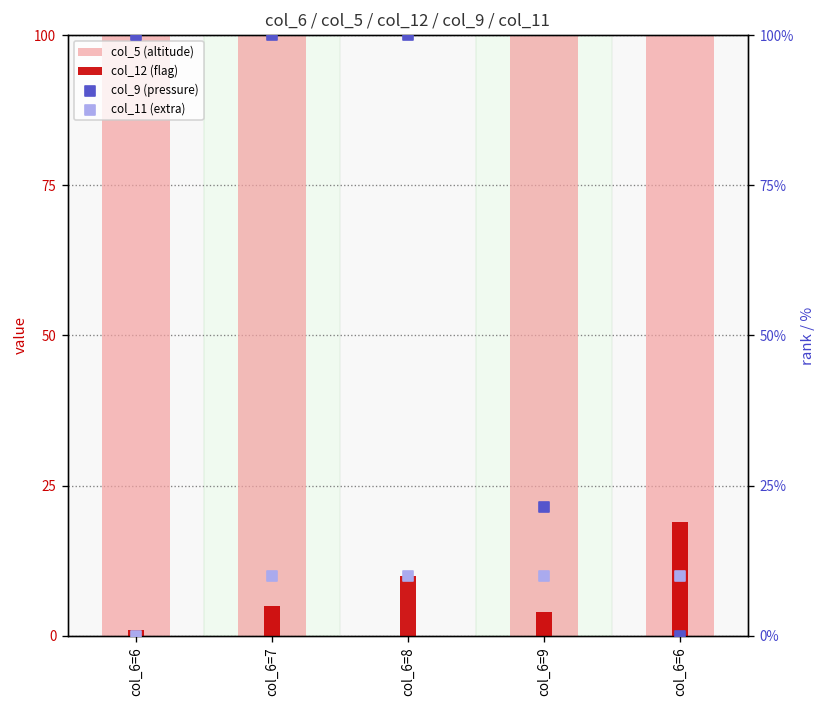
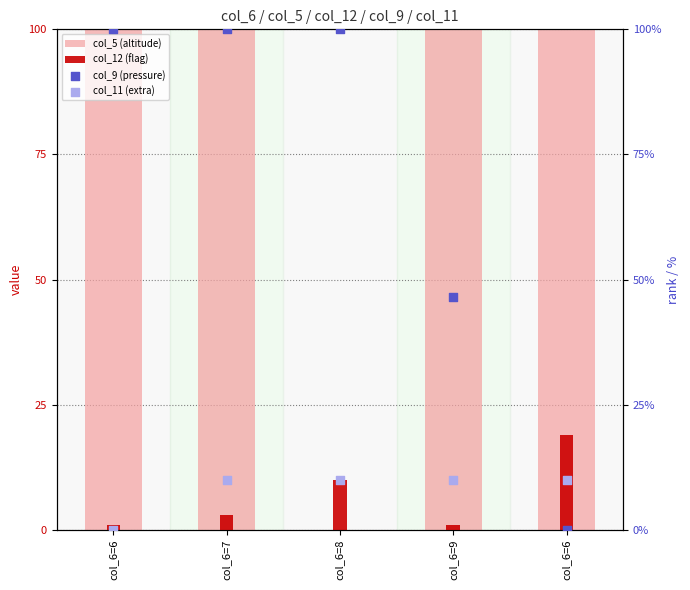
col_12 (flag), col_6=7: 5 -> 3
col_12 (flag), col_6=9: 4 -> 1
col_9 (pressure), col_6=9: 21% -> 46%
